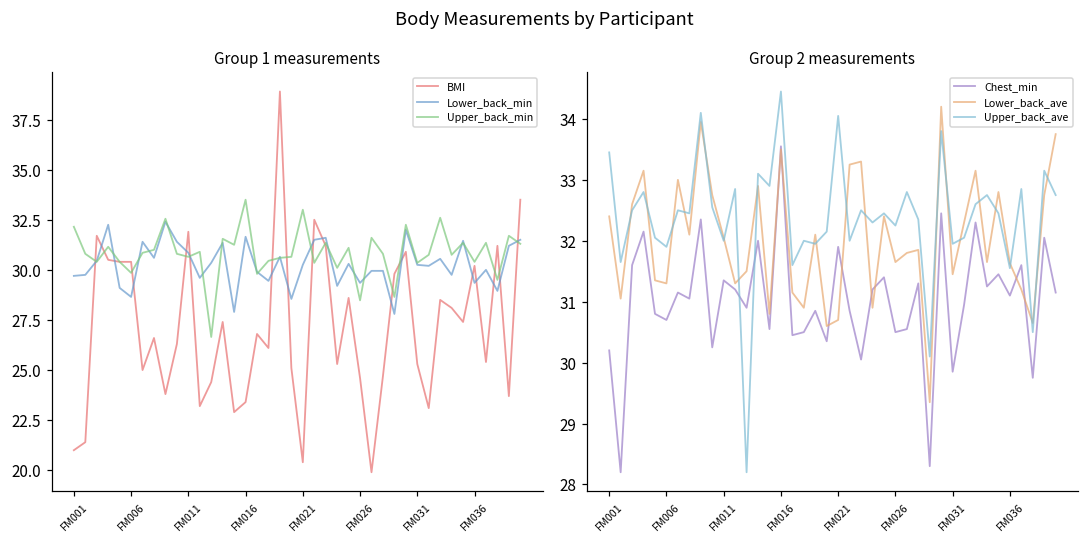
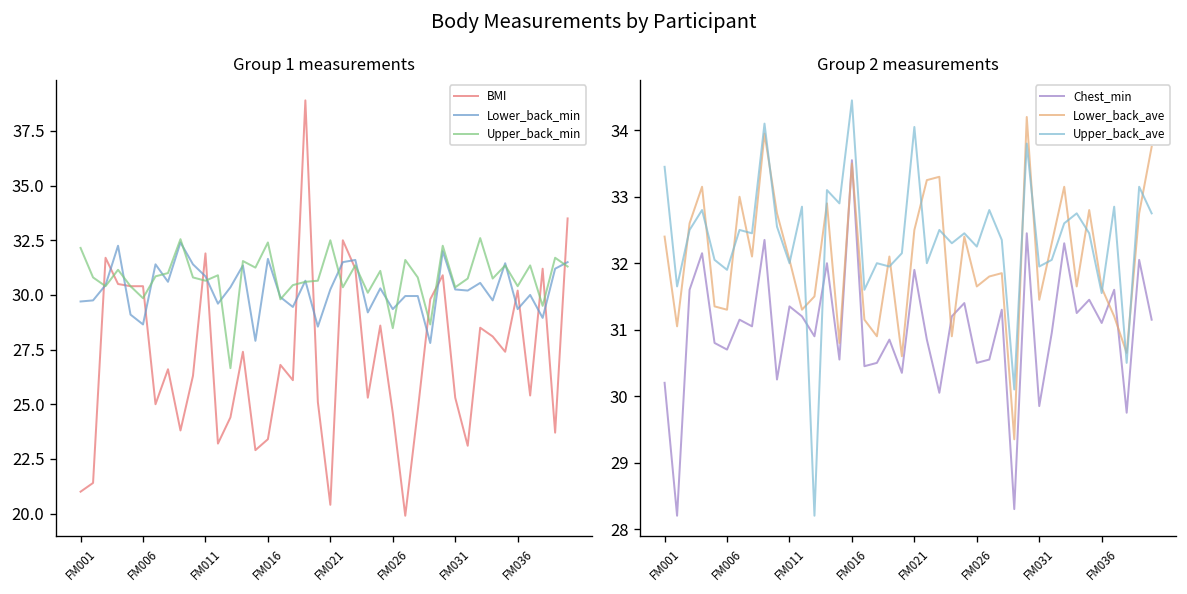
Group 1 measurements, Upper_back_min, FM016: 33.5 -> 32.4
Group 1 measurements, Upper_back_min, FM021: 33.0 -> 32.5
Group 2 measurements, Lower_back_ave, FM021: 30.7 -> 32.5
